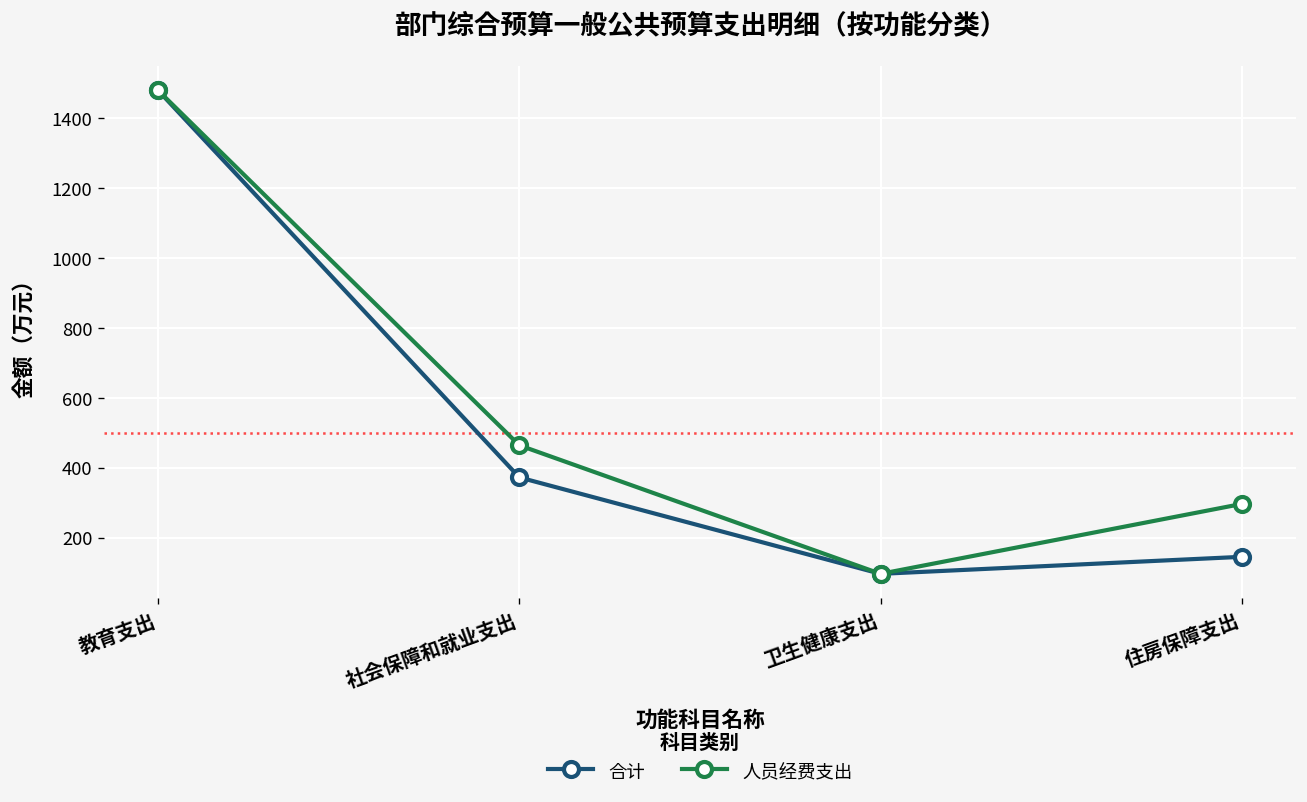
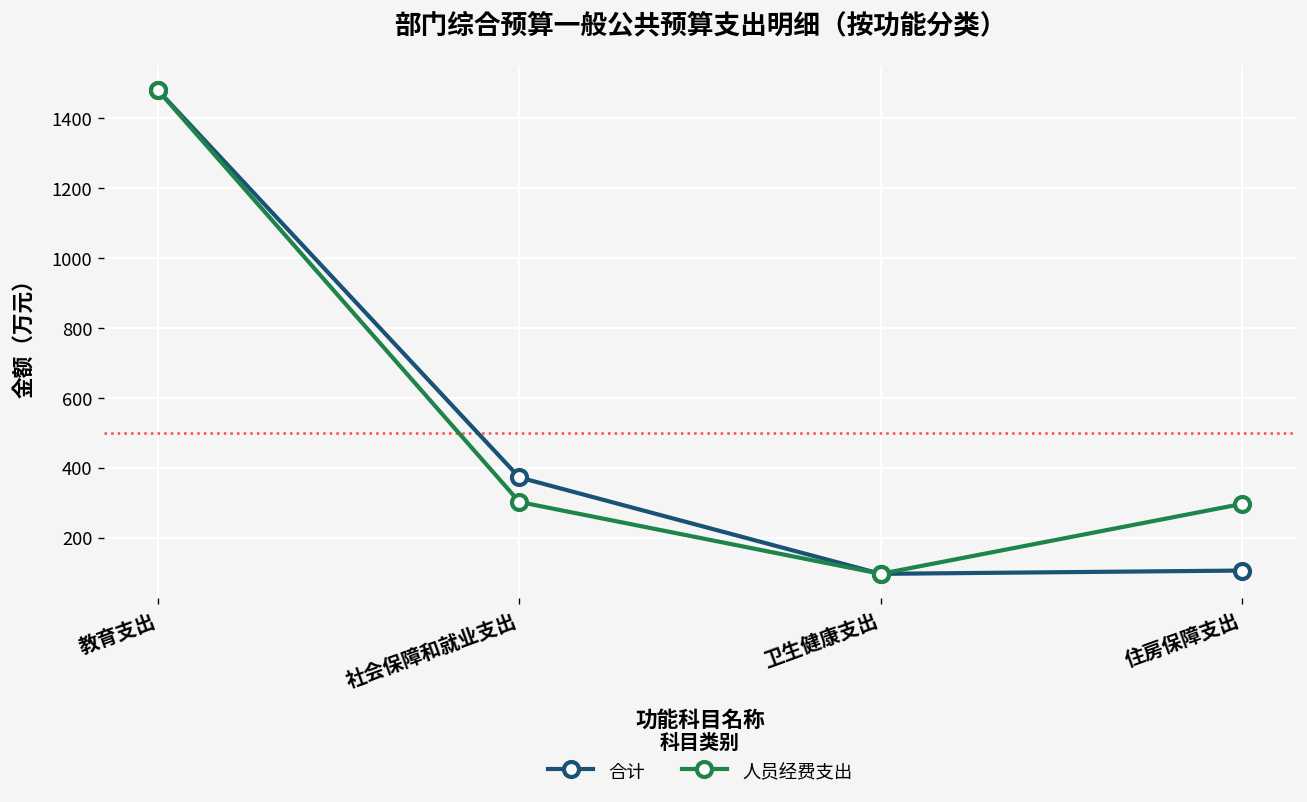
人员经费支出, 社会保障和就业支出: 460 -> 300
合计, 住房保障支出: 150 -> 110
